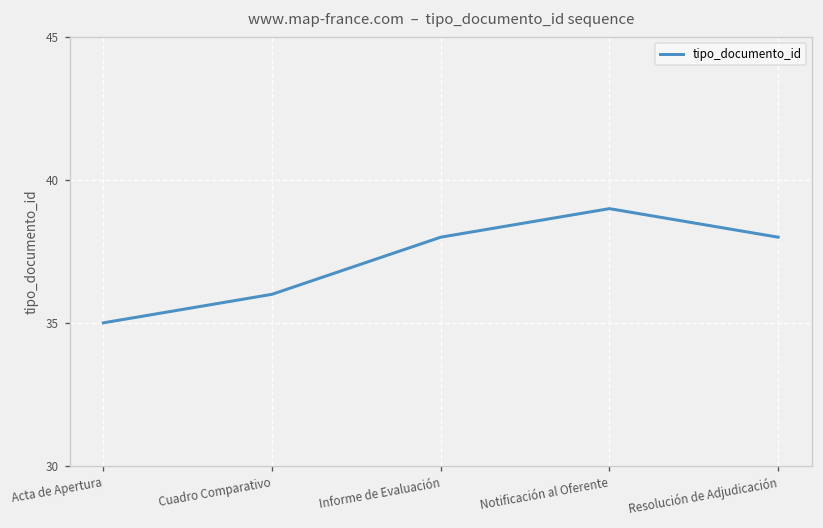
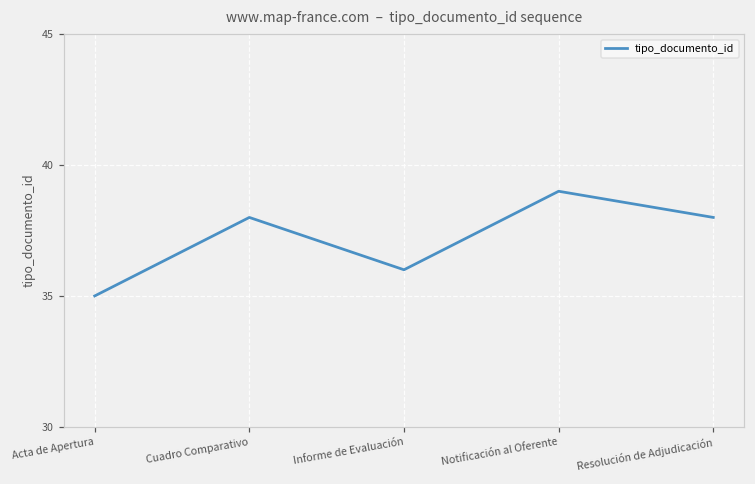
Cuadro Comparativo: 36 -> 38
Informe de Evaluación: 38 -> 36
